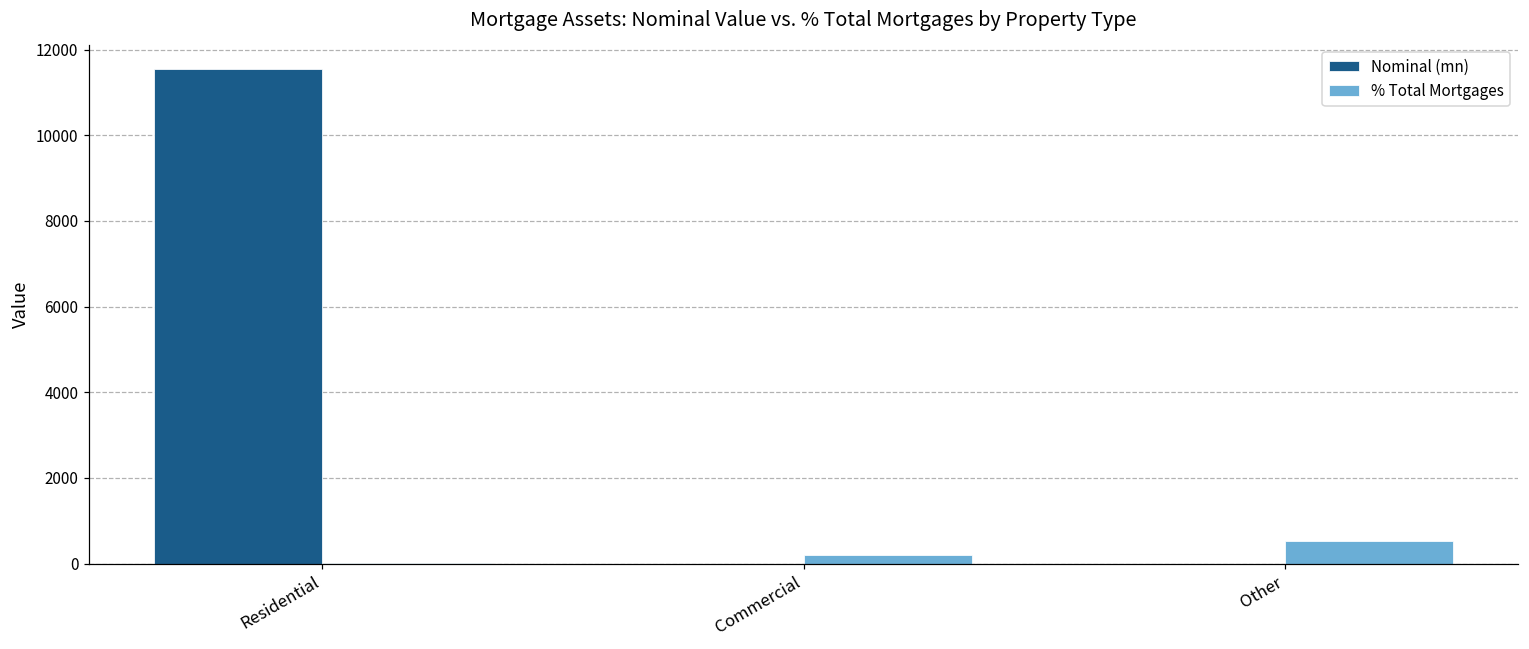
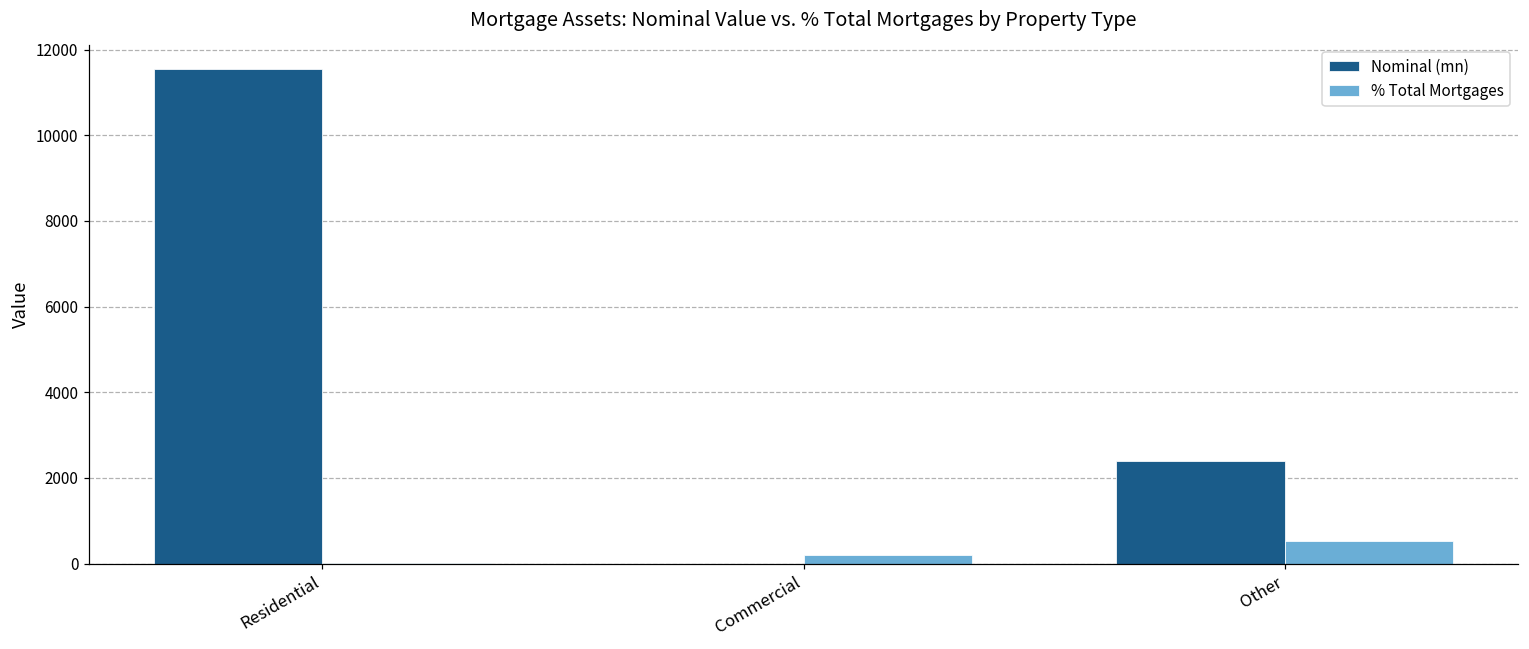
Nominal (mn), Other: 0 -> 2400
